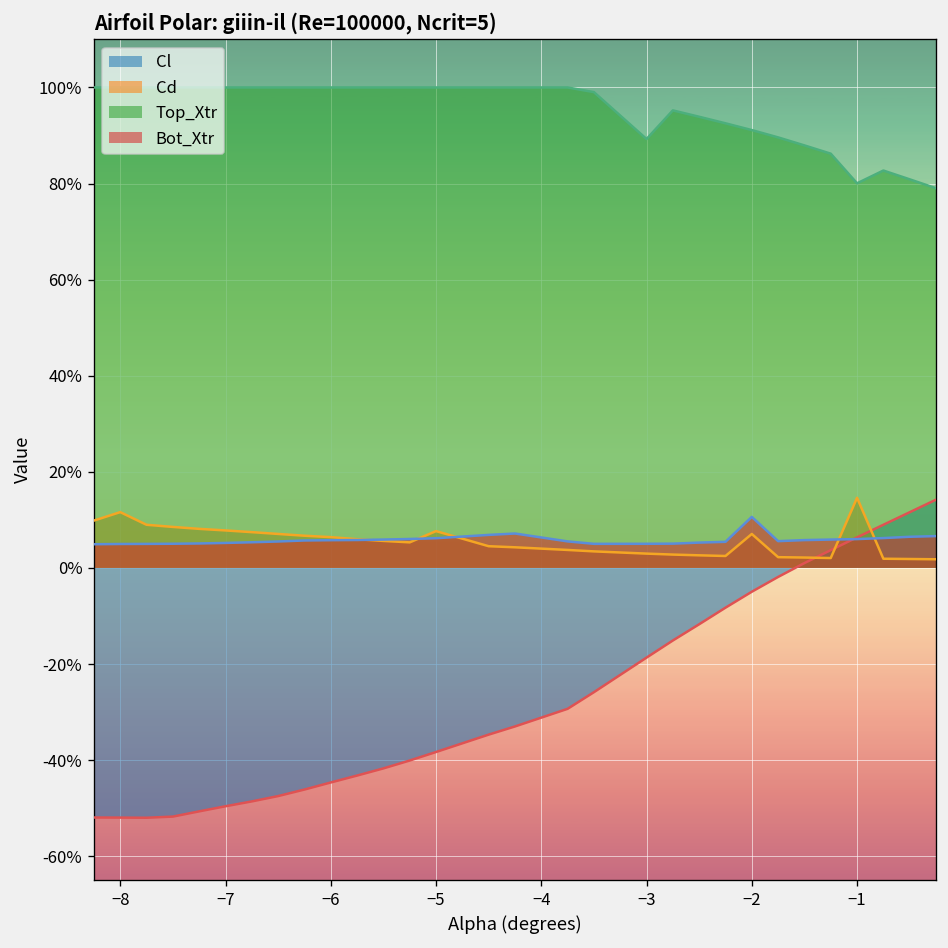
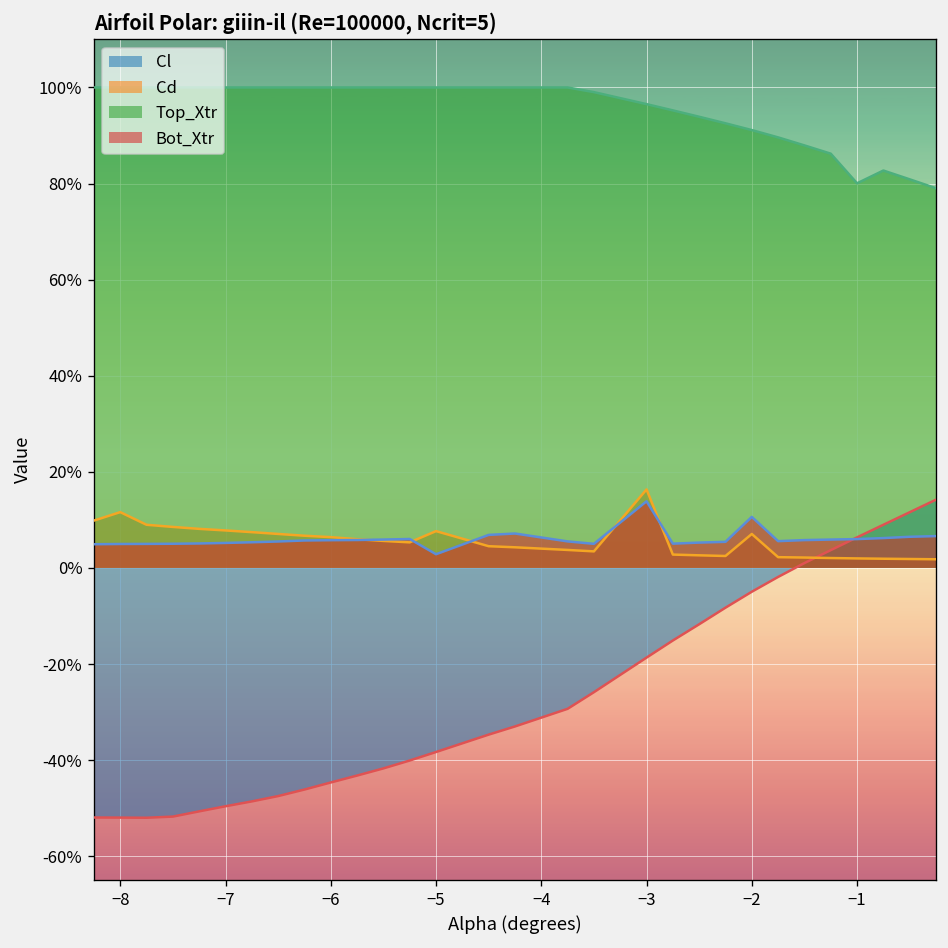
Bot_Xtr, −5: 6% -> 3%
Cd, −3: 3% -> 16%
Top_Xtr, −3: 89% -> 97%
Bot_Xtr, −3: 5% -> 14%
Cd, −1: 15% -> 2%
